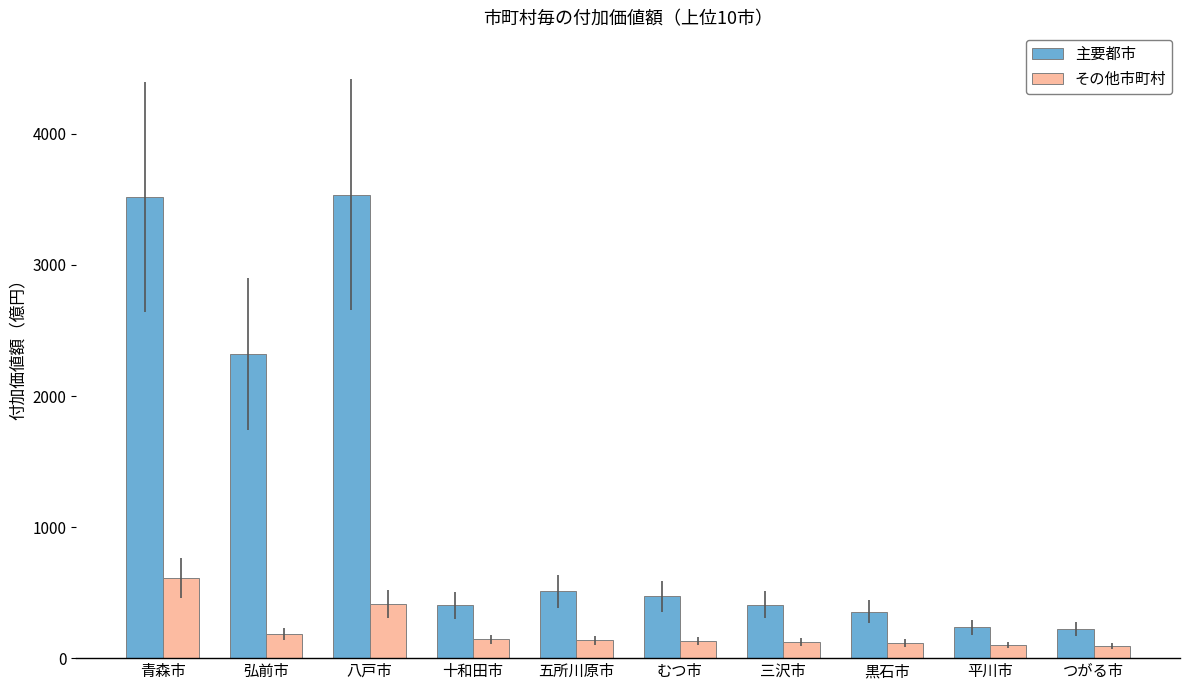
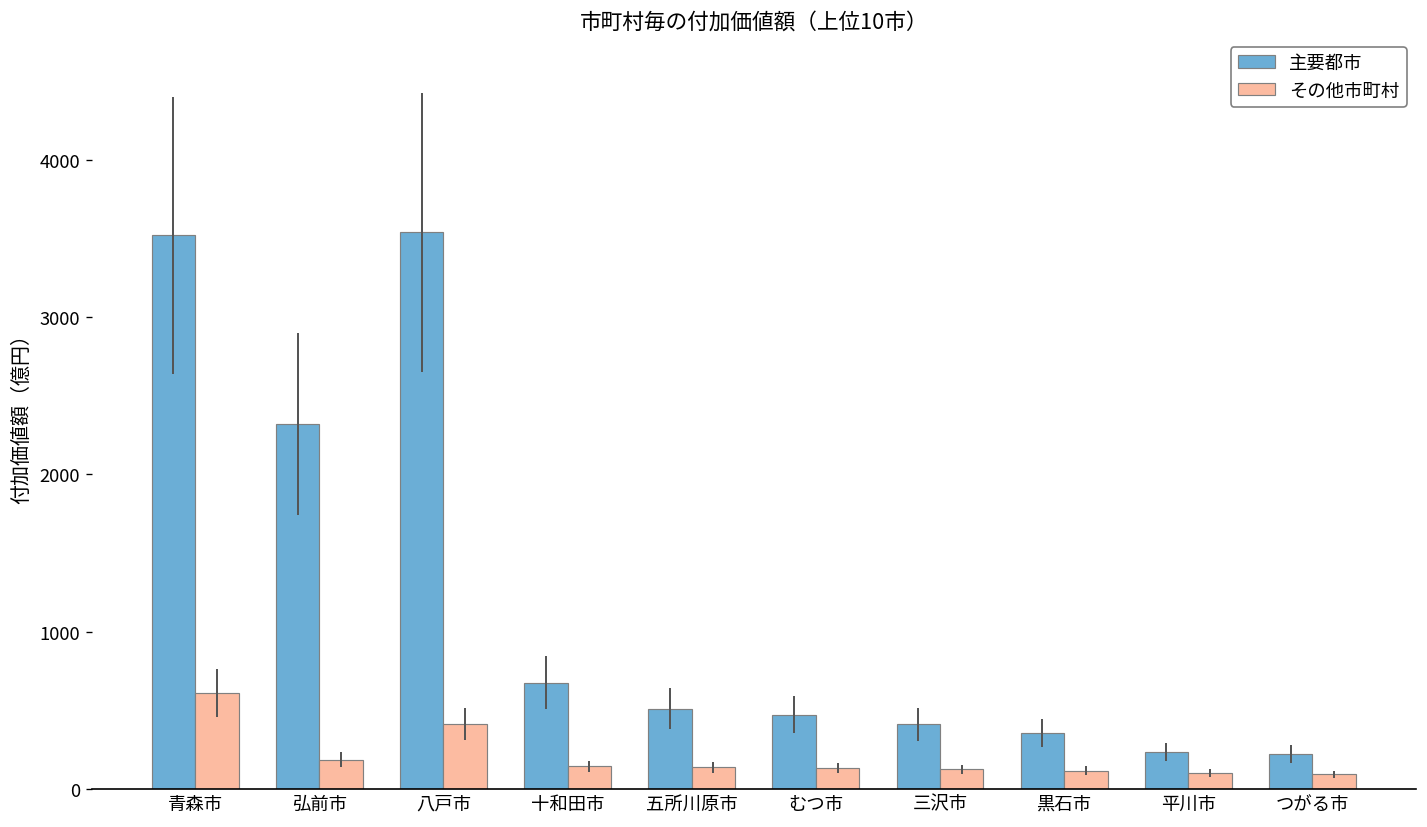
主要都市, 十和田市: 400 -> 670
